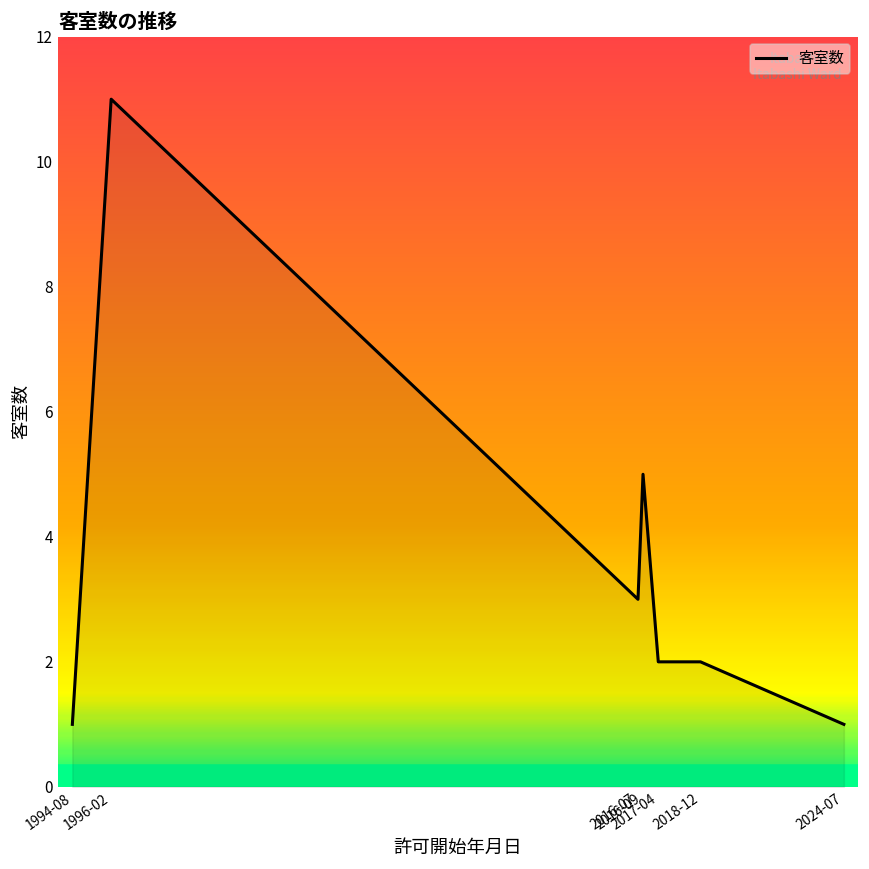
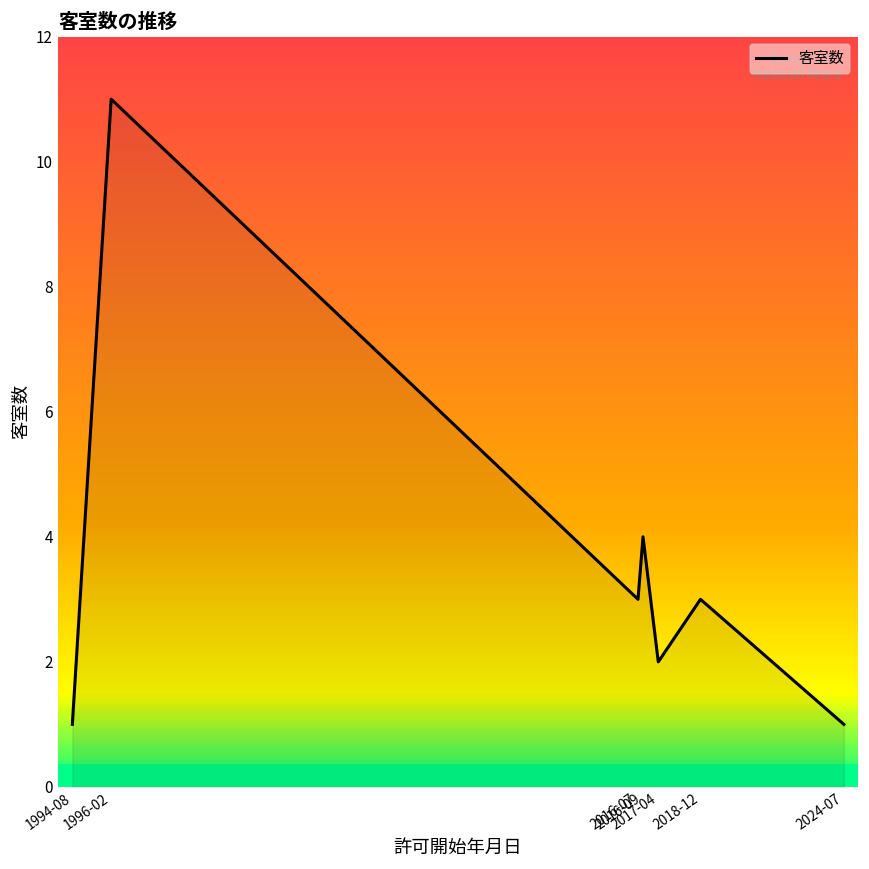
2016-09: 5 -> 4
2018-12: 2 -> 3
